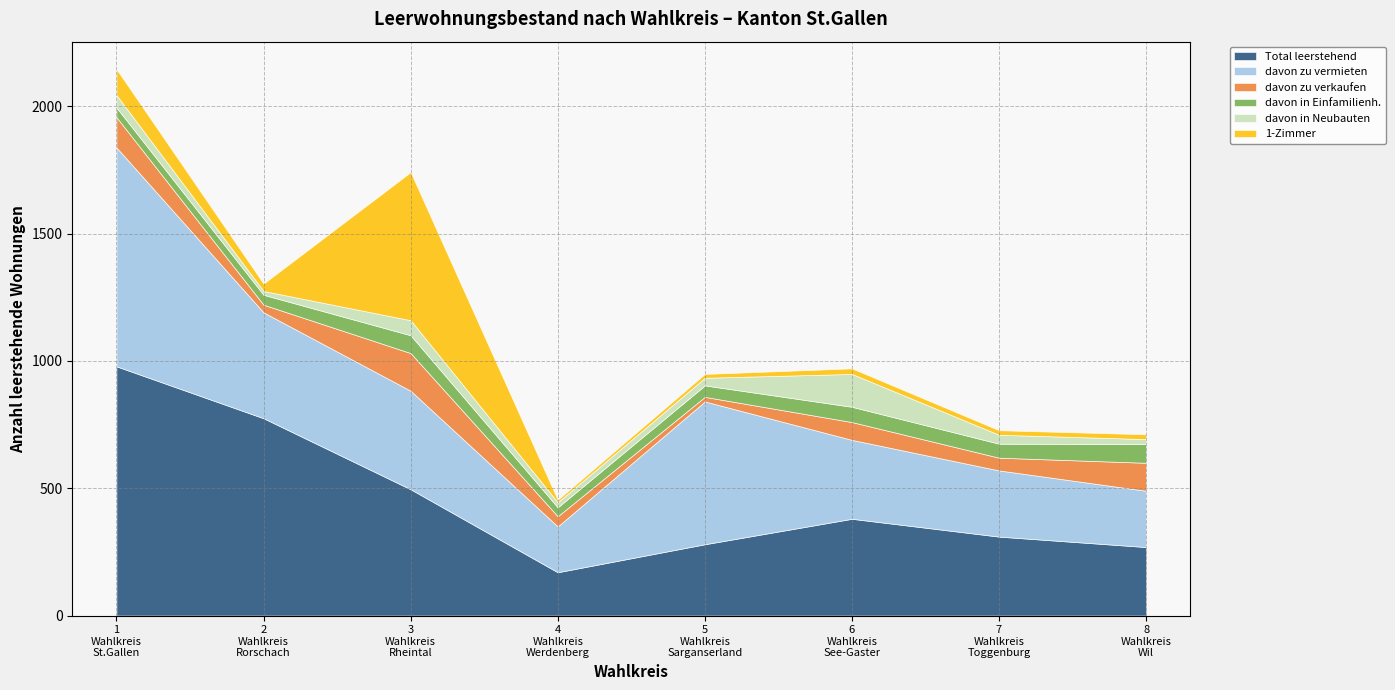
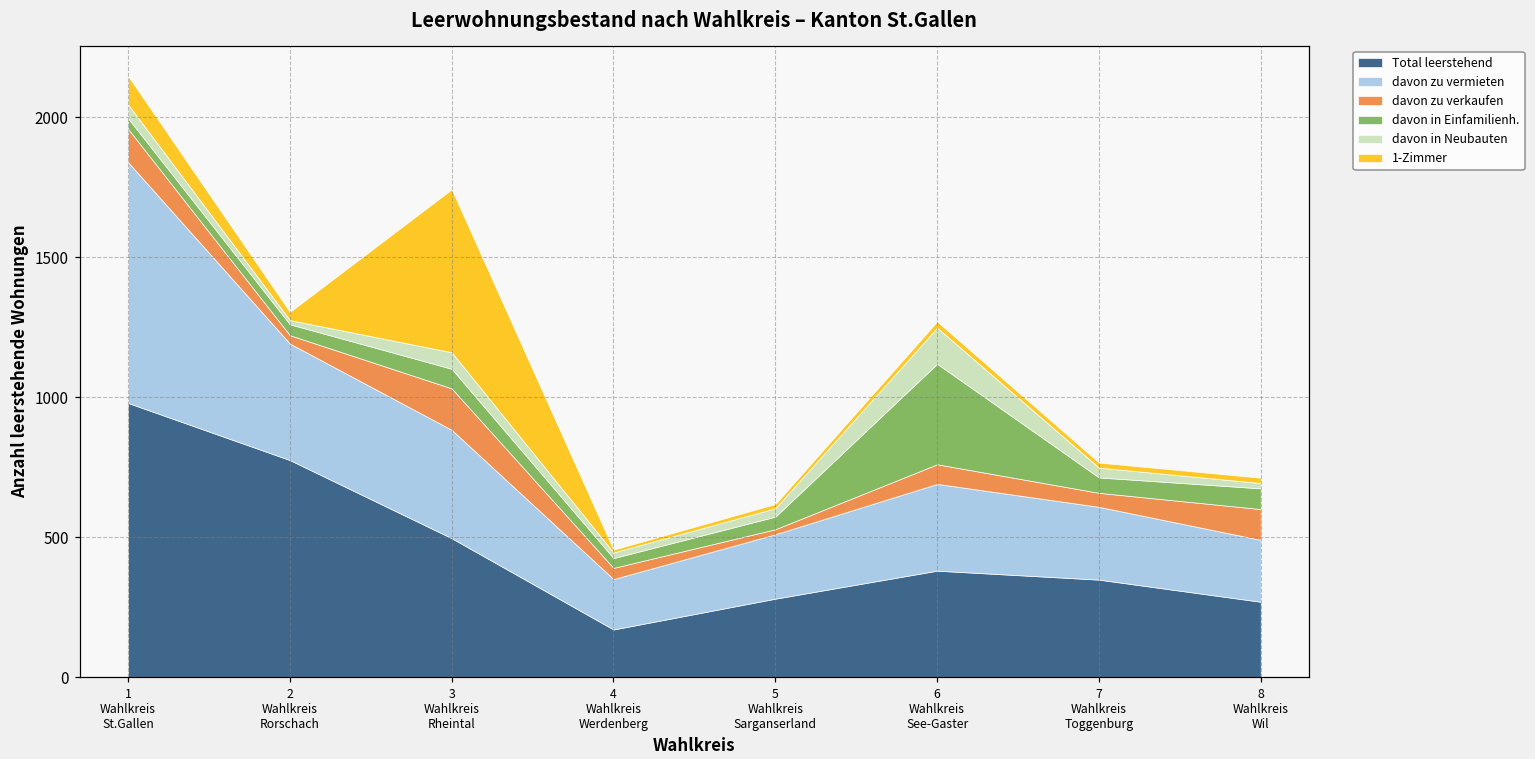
davon zu vermieten, 5 Wahlkreis Sarganserland: 560 -> 230
davon in Einfamilienh., 6 Wahlkreis See-Gaster: 60 -> 360
Total leerstehend, 7 Wahlkreis Toggenburg: 310 -> 350
